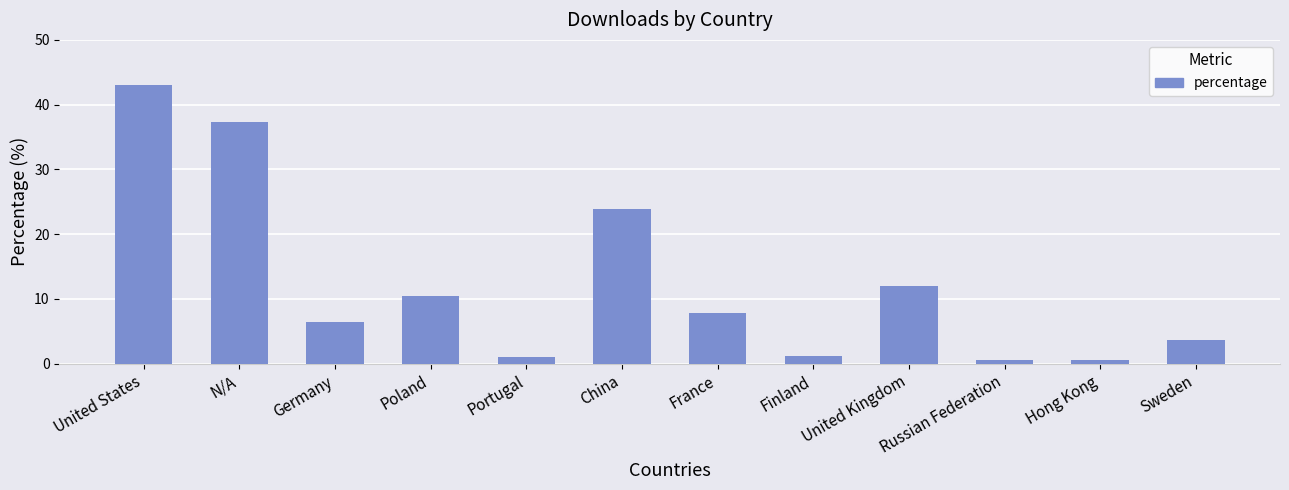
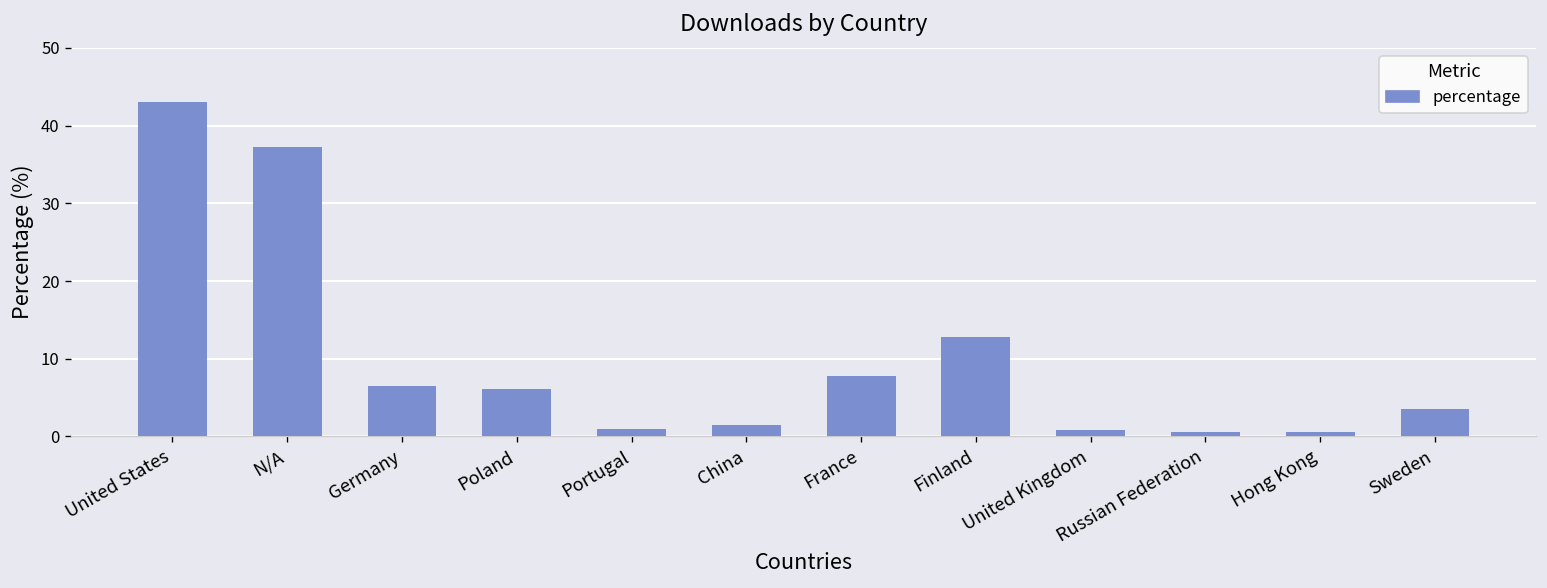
Poland: 10 -> 6
China: 24 -> 1
Finland: 1 -> 13
United Kingdom: 12 -> 1
